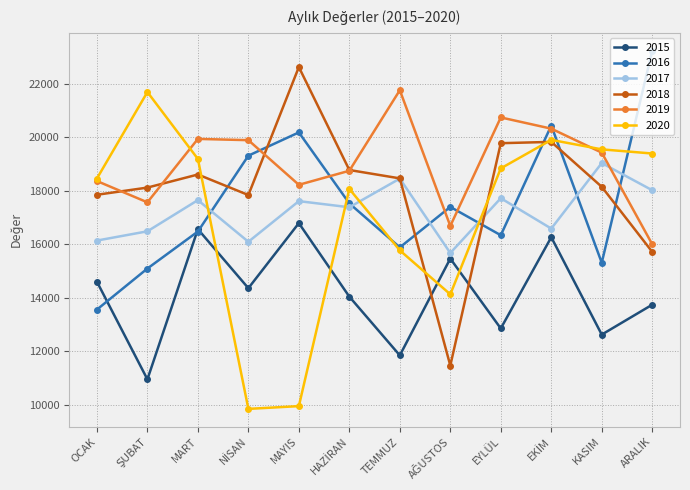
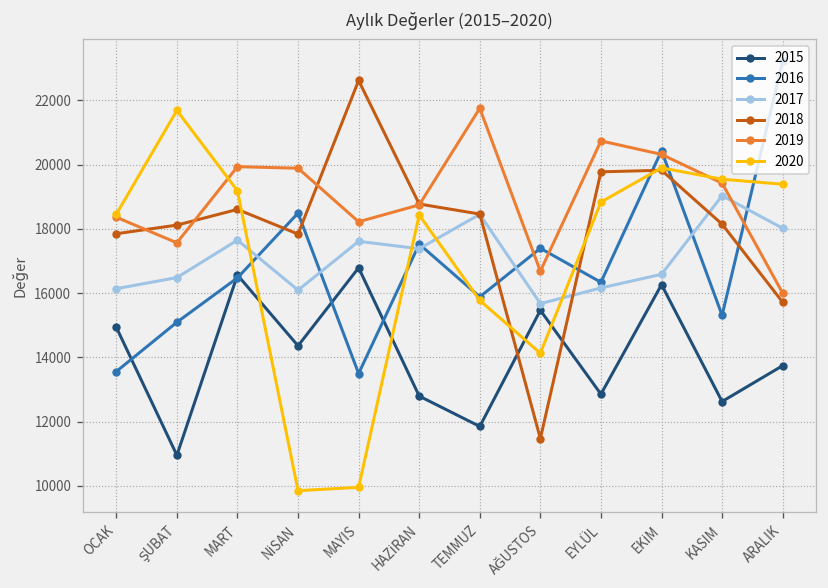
2015, OCAK: 14600 -> 14900
2016, NİSAN: 19300 -> 18500
2016, MAYIS: 20200 -> 13500
2015, HAZİRAN: 14000 -> 12800
2020, HAZİRAN: 18100 -> 18400
2017, EYLÜL: 17700 -> 16200
